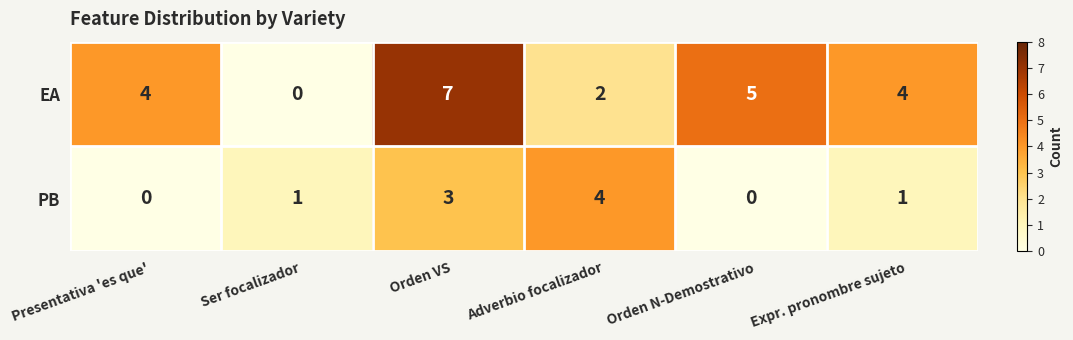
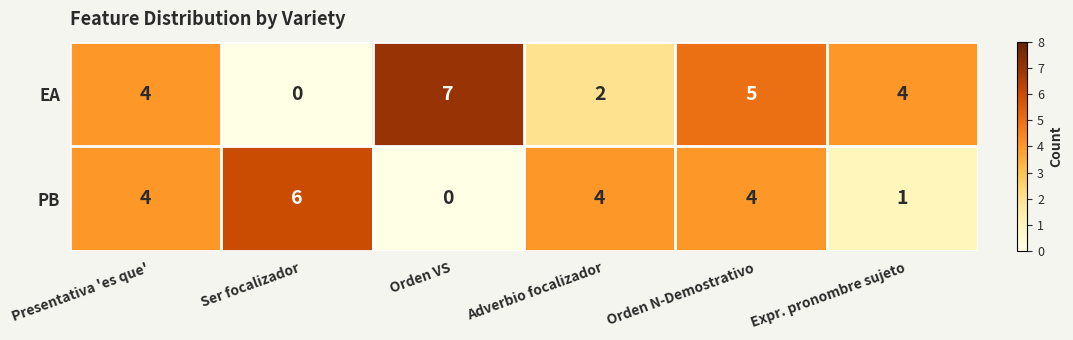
PB, Presentativa 'es que': 0 -> 4
PB, Ser focalizador: 1 -> 6
PB, Orden VS: 3 -> 0
PB, Orden N-Demostrativo: 0 -> 4
